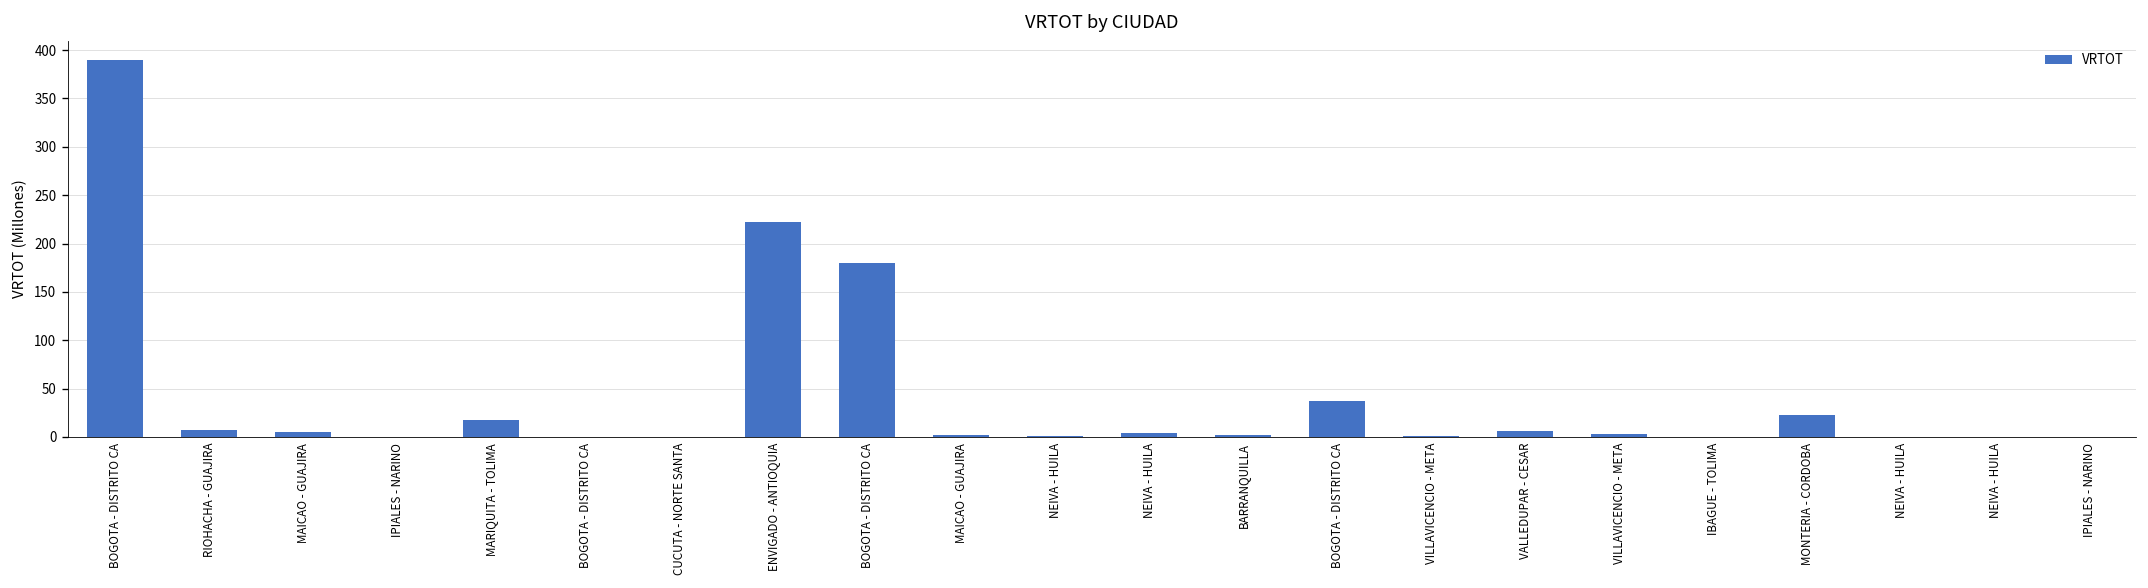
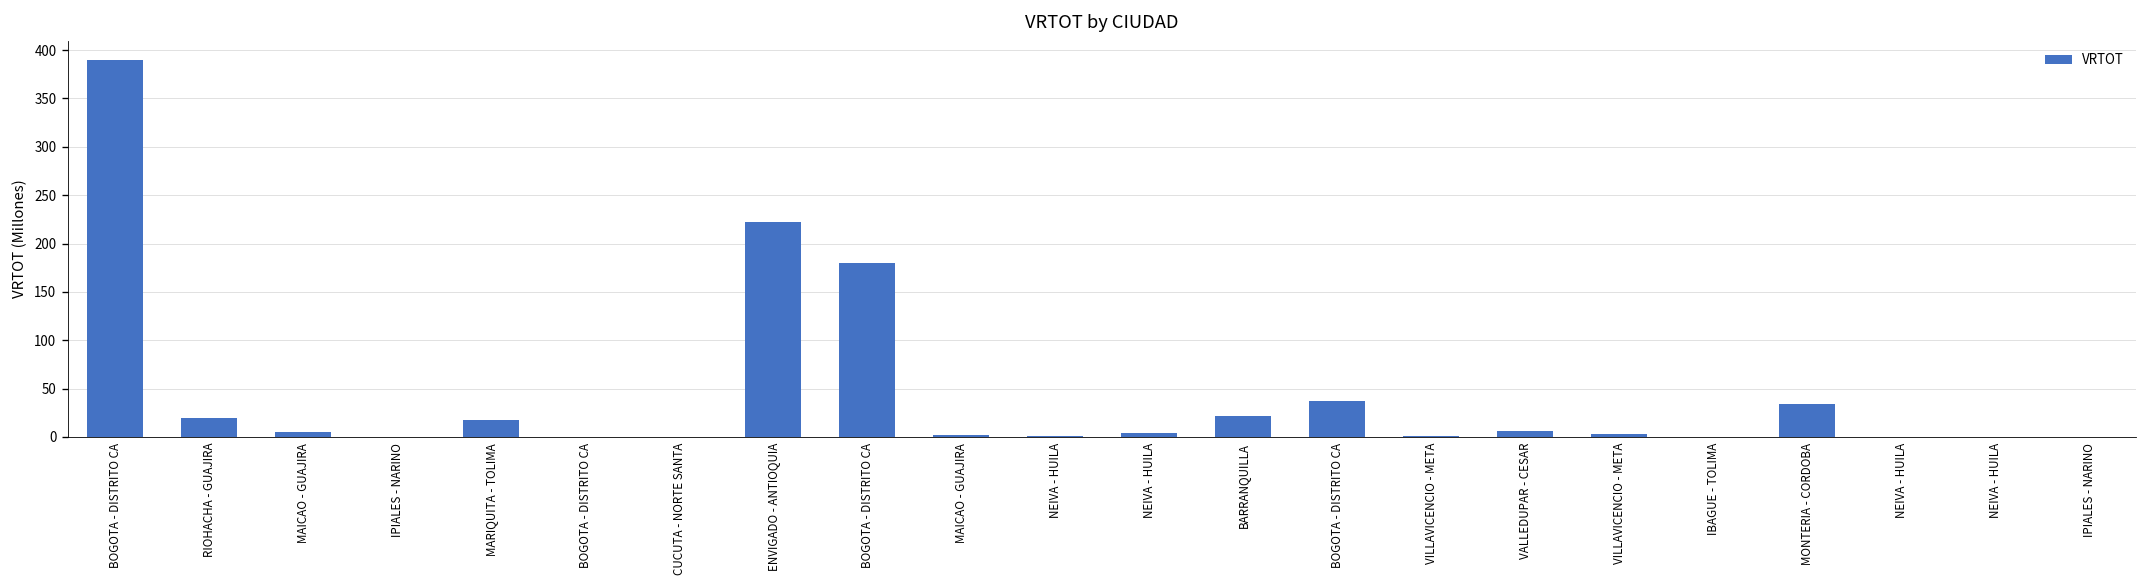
RIOHACHA - GUAJIRA: 10 -> 20
BARRANQUILLA: 0 -> 20
MONTERIA - CORDOBA: 20 -> 30
